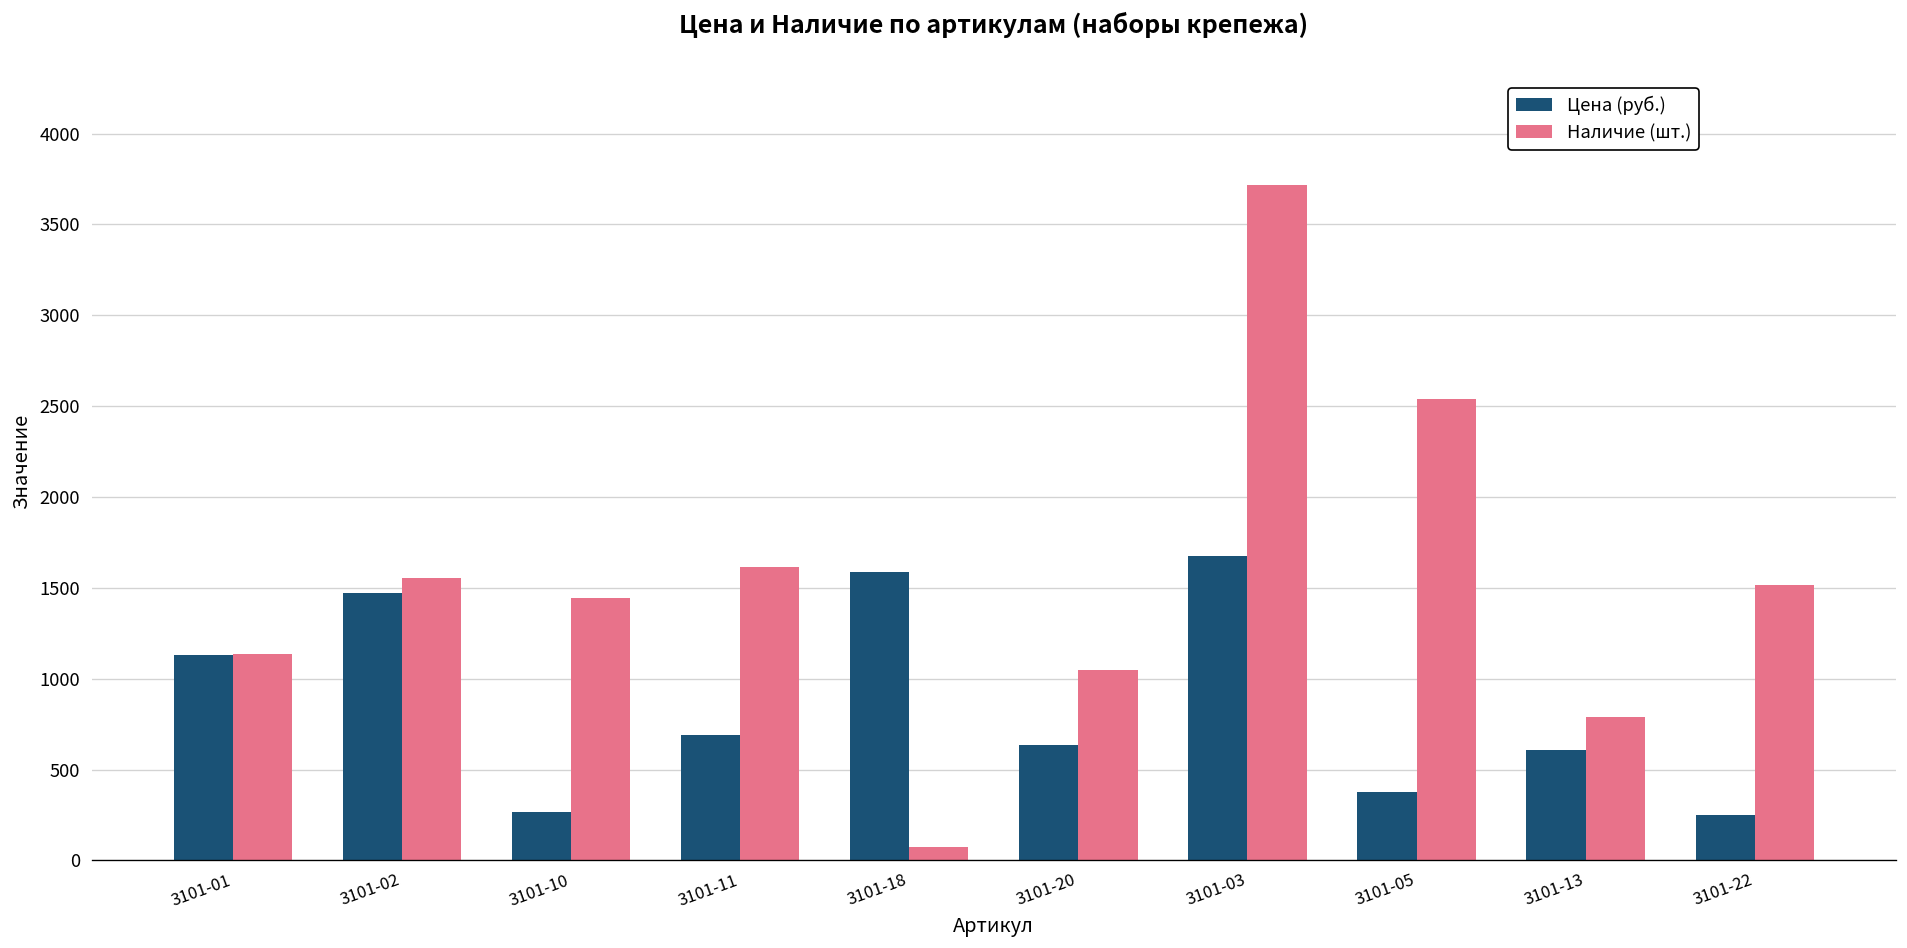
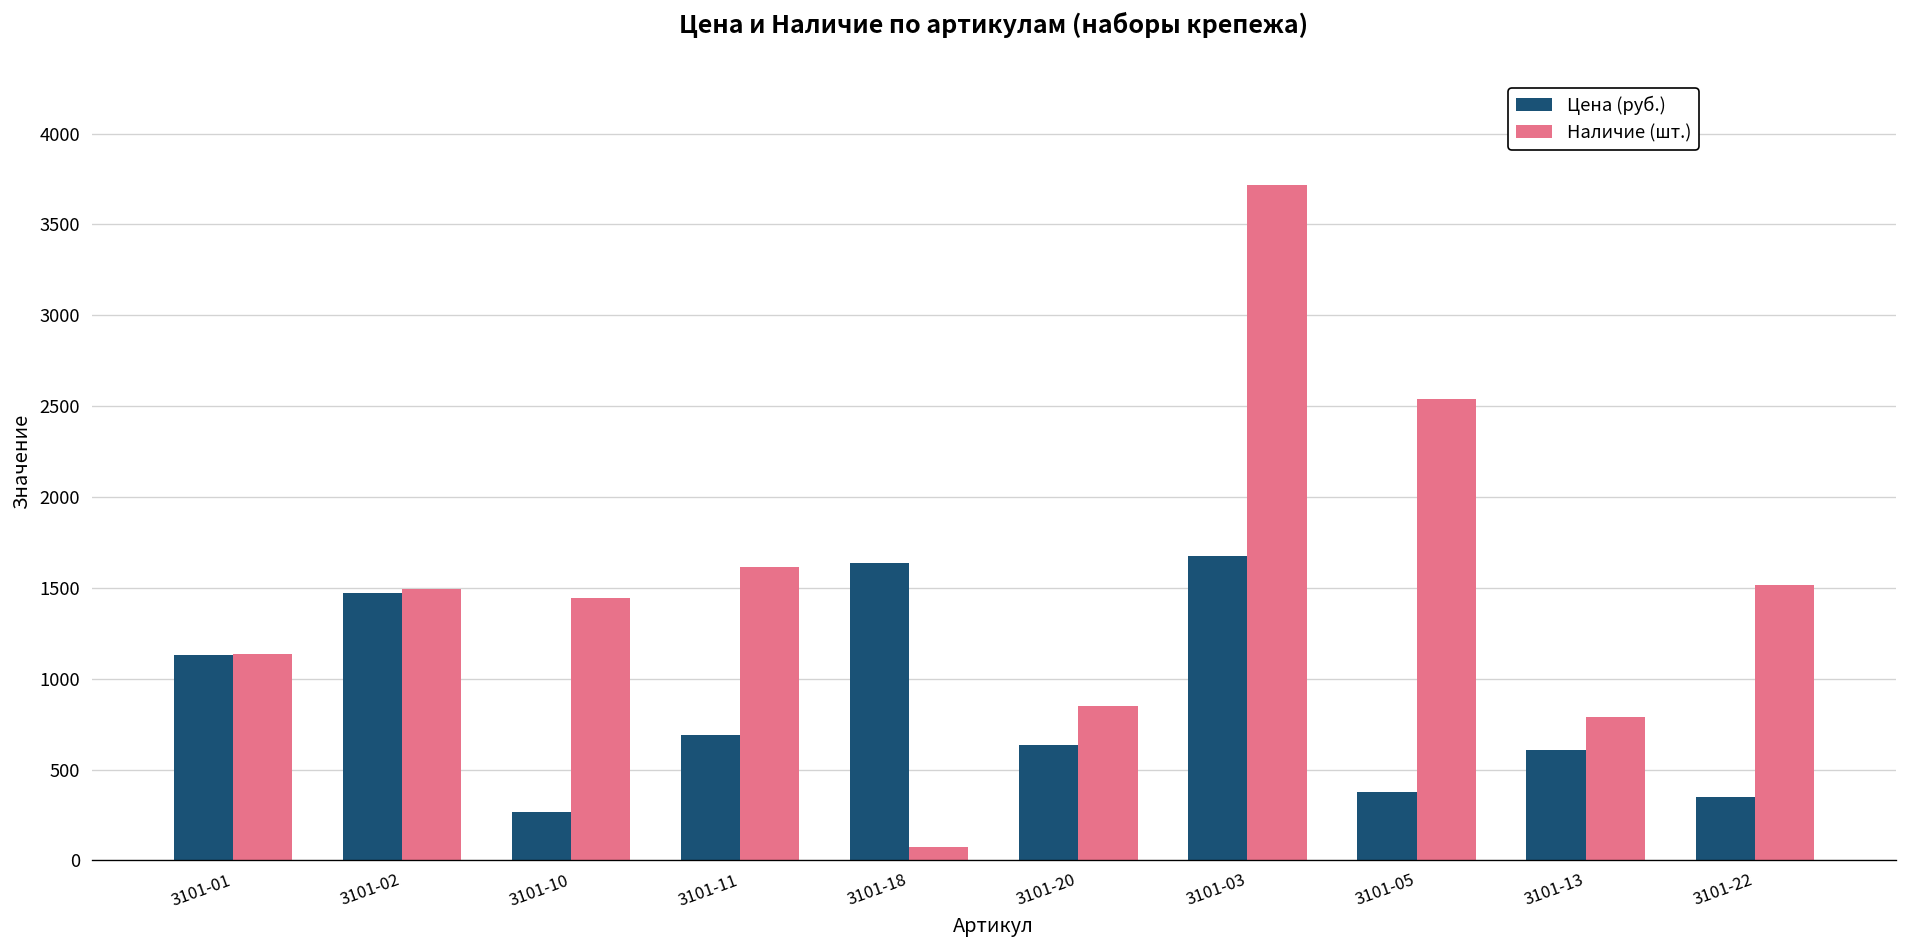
Наличие (шт.), 3101-02: 1560 -> 1500
Цена (руб.), 3101-18: 1580 -> 1640
Наличие (шт.), 3101-20: 1050 -> 850
Цена (руб.), 3101-22: 250 -> 350
